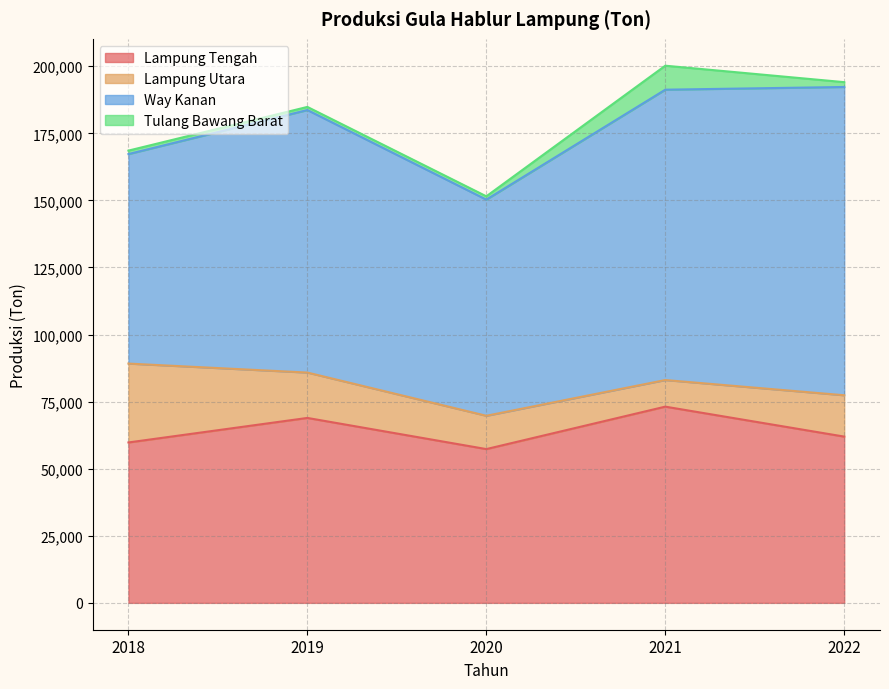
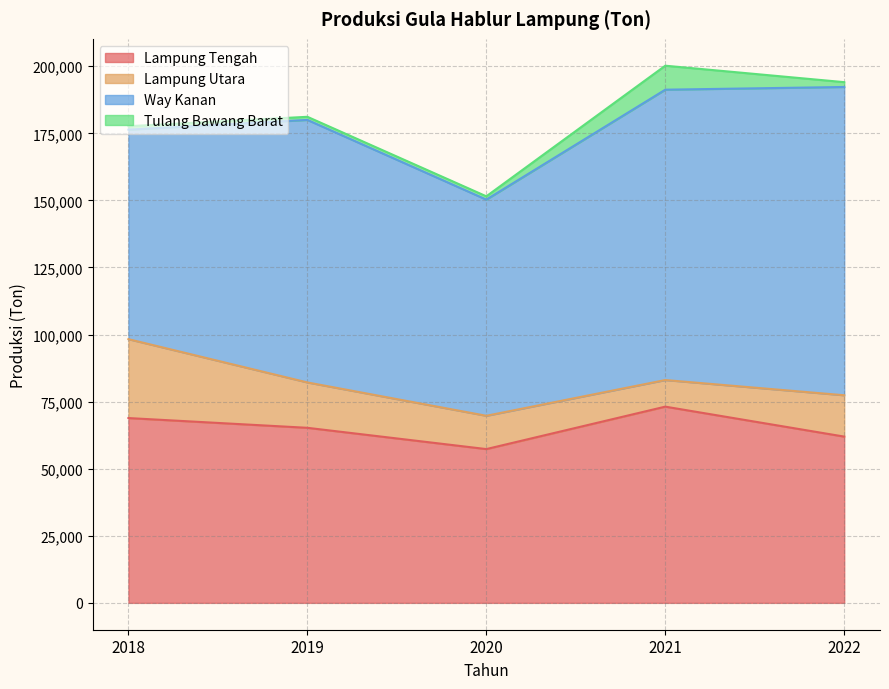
Lampung Tengah, 2018: 60,000 -> 69,000
Lampung Tengah, 2019: 69,000 -> 65,000
